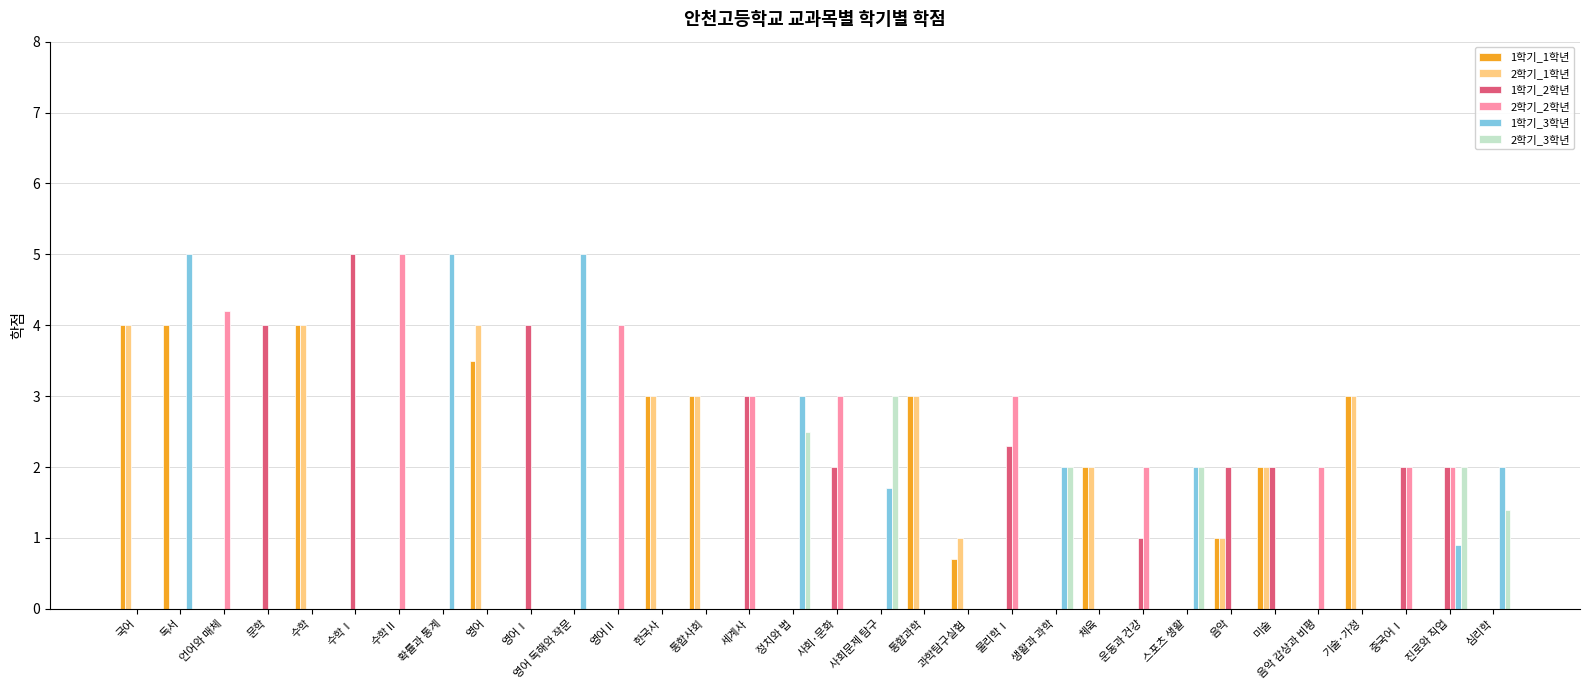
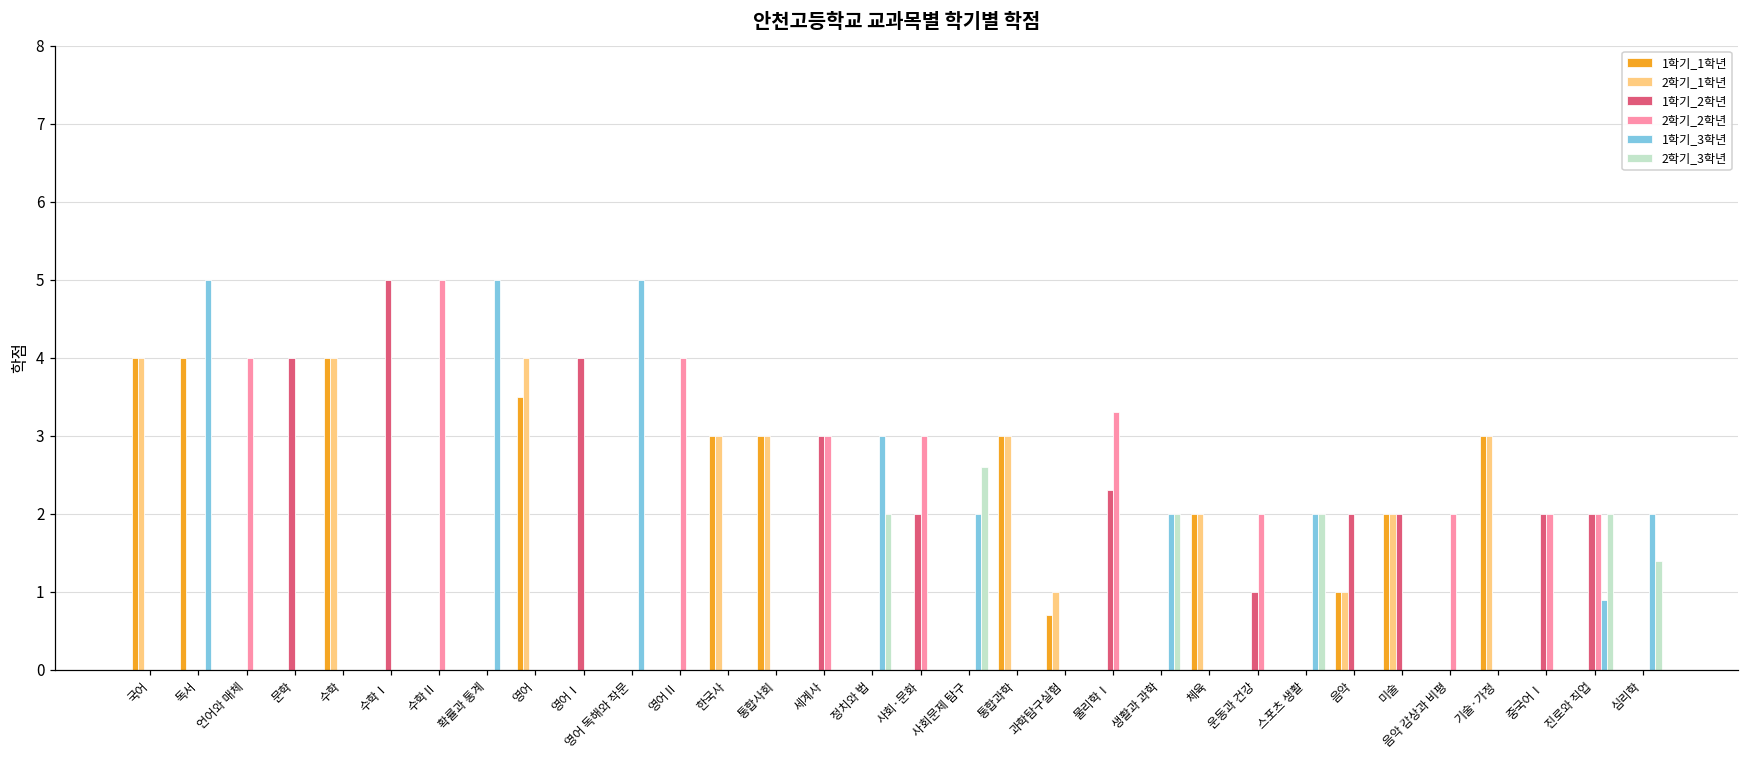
2학기_2학년, 언어와 매체: 4.2 -> 4.0
2학기_3학년, 정치와 법: 2.5 -> 2.0
1학기_3학년, 사회문제 탐구: 1.7 -> 2.0
2학기_3학년, 사회문제 탐구: 3.0 -> 2.6
2학기_2학년, 물리학Ⅰ: 3.0 -> 3.3
